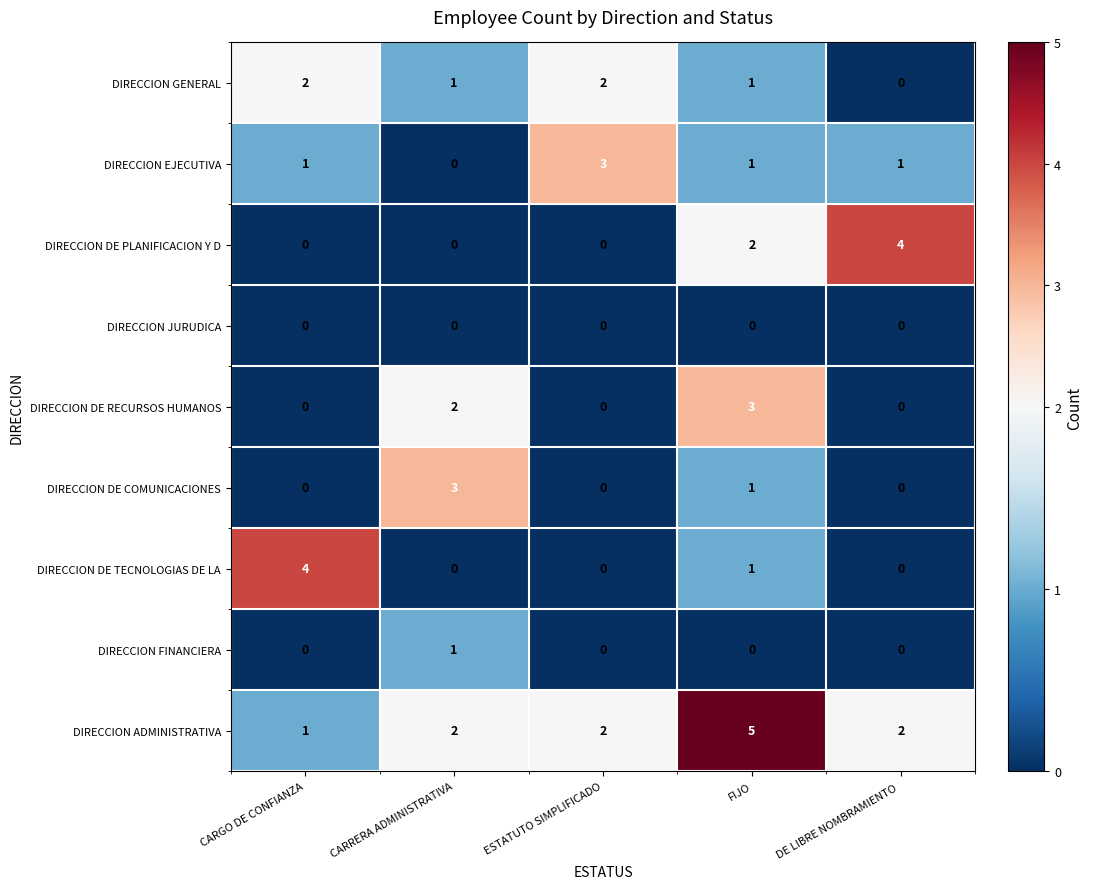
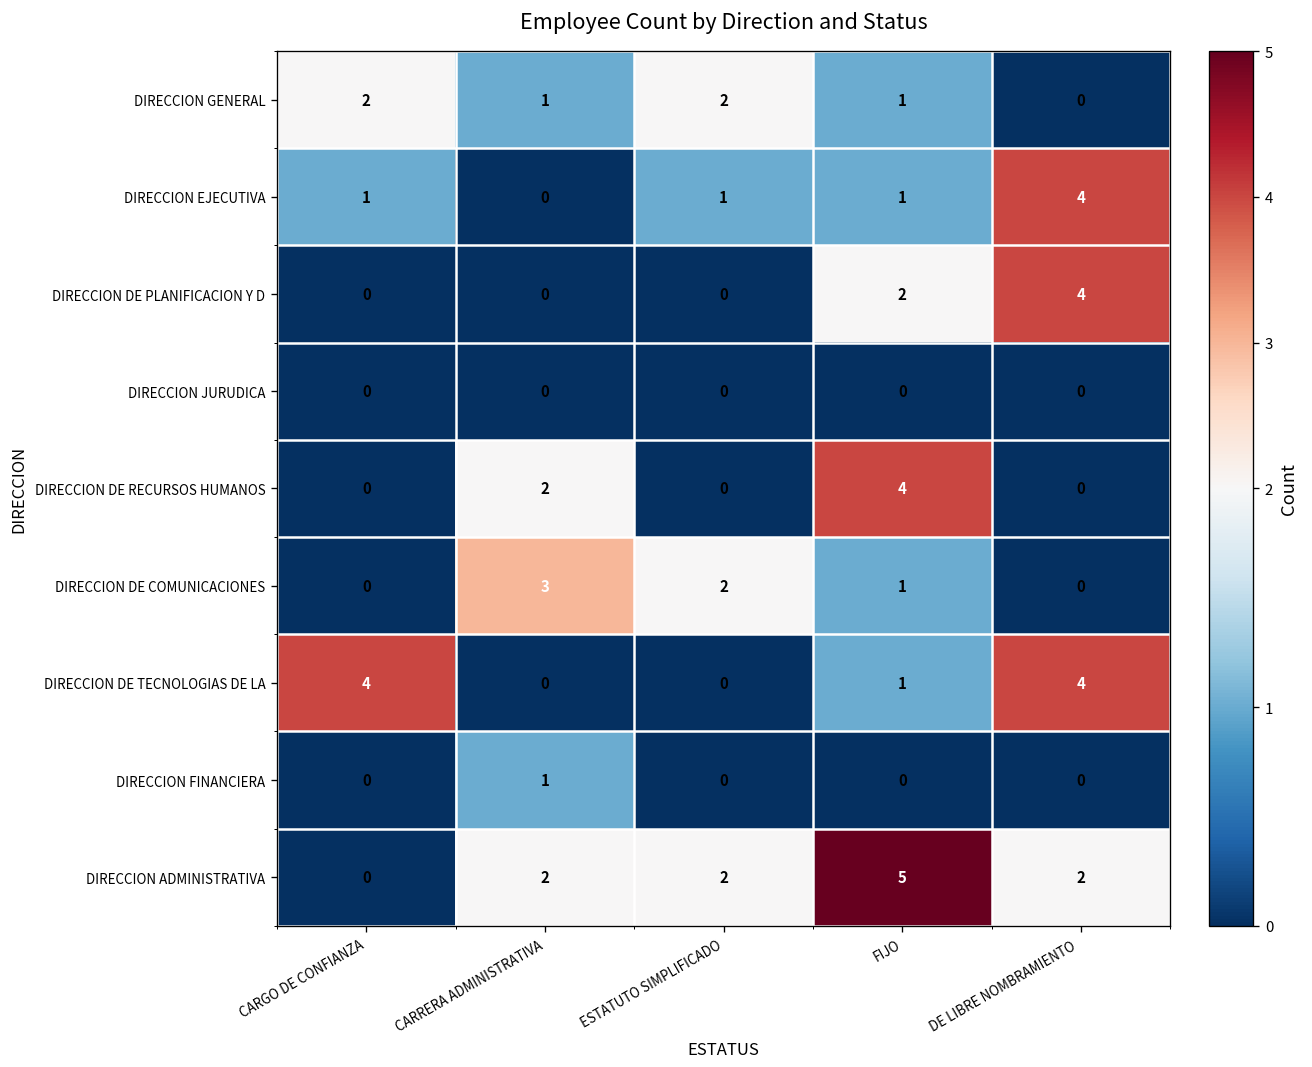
DIRECCION EJECUTIVA, ESTATUTO SIMPLIFICADO: 3 -> 1
DIRECCION EJECUTIVA, DE LIBRE NOMBRAMIENTO: 1 -> 4
DIRECCION DE RECURSOS HUMANOS, FIJO: 3 -> 4
DIRECCION DE COMUNICACIONES, ESTATUTO SIMPLIFICADO: 0 -> 2
DIRECCION DE TECNOLOGIAS DE LA, DE LIBRE NOMBRAMIENTO: 0 -> 4
DIRECCION ADMINISTRATIVA, CARGO DE CONFIANZA: 1 -> 0
